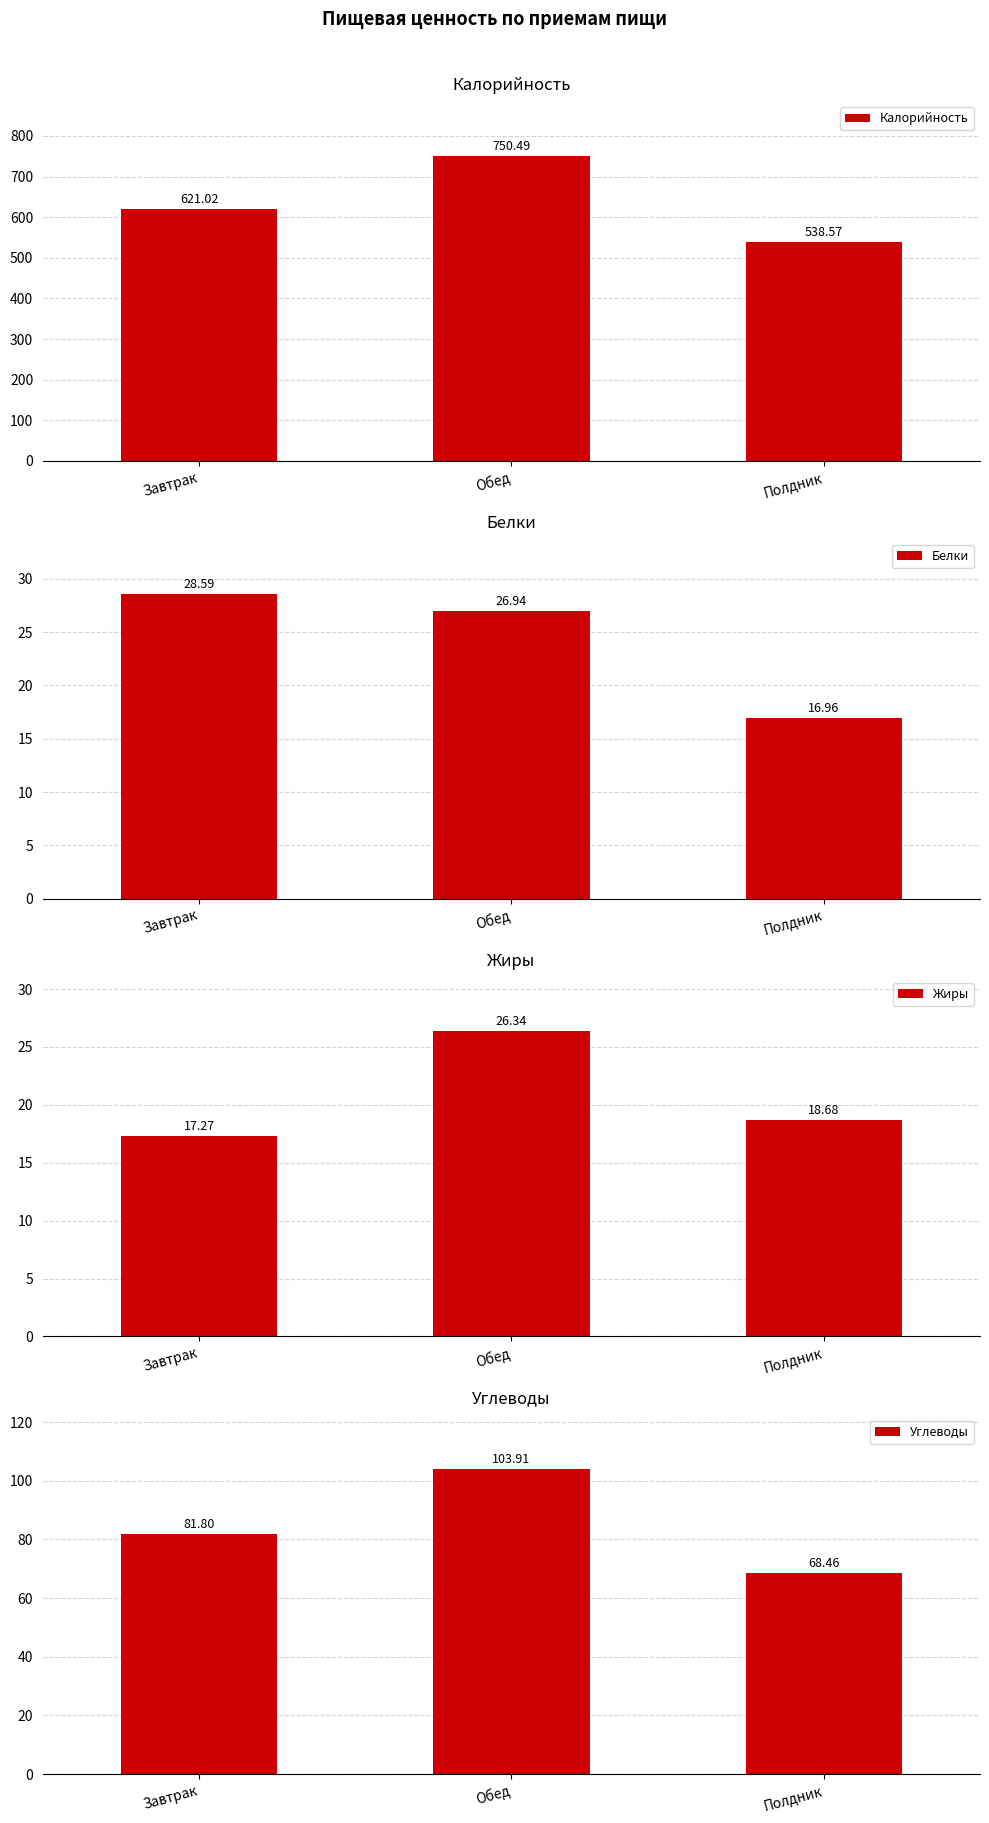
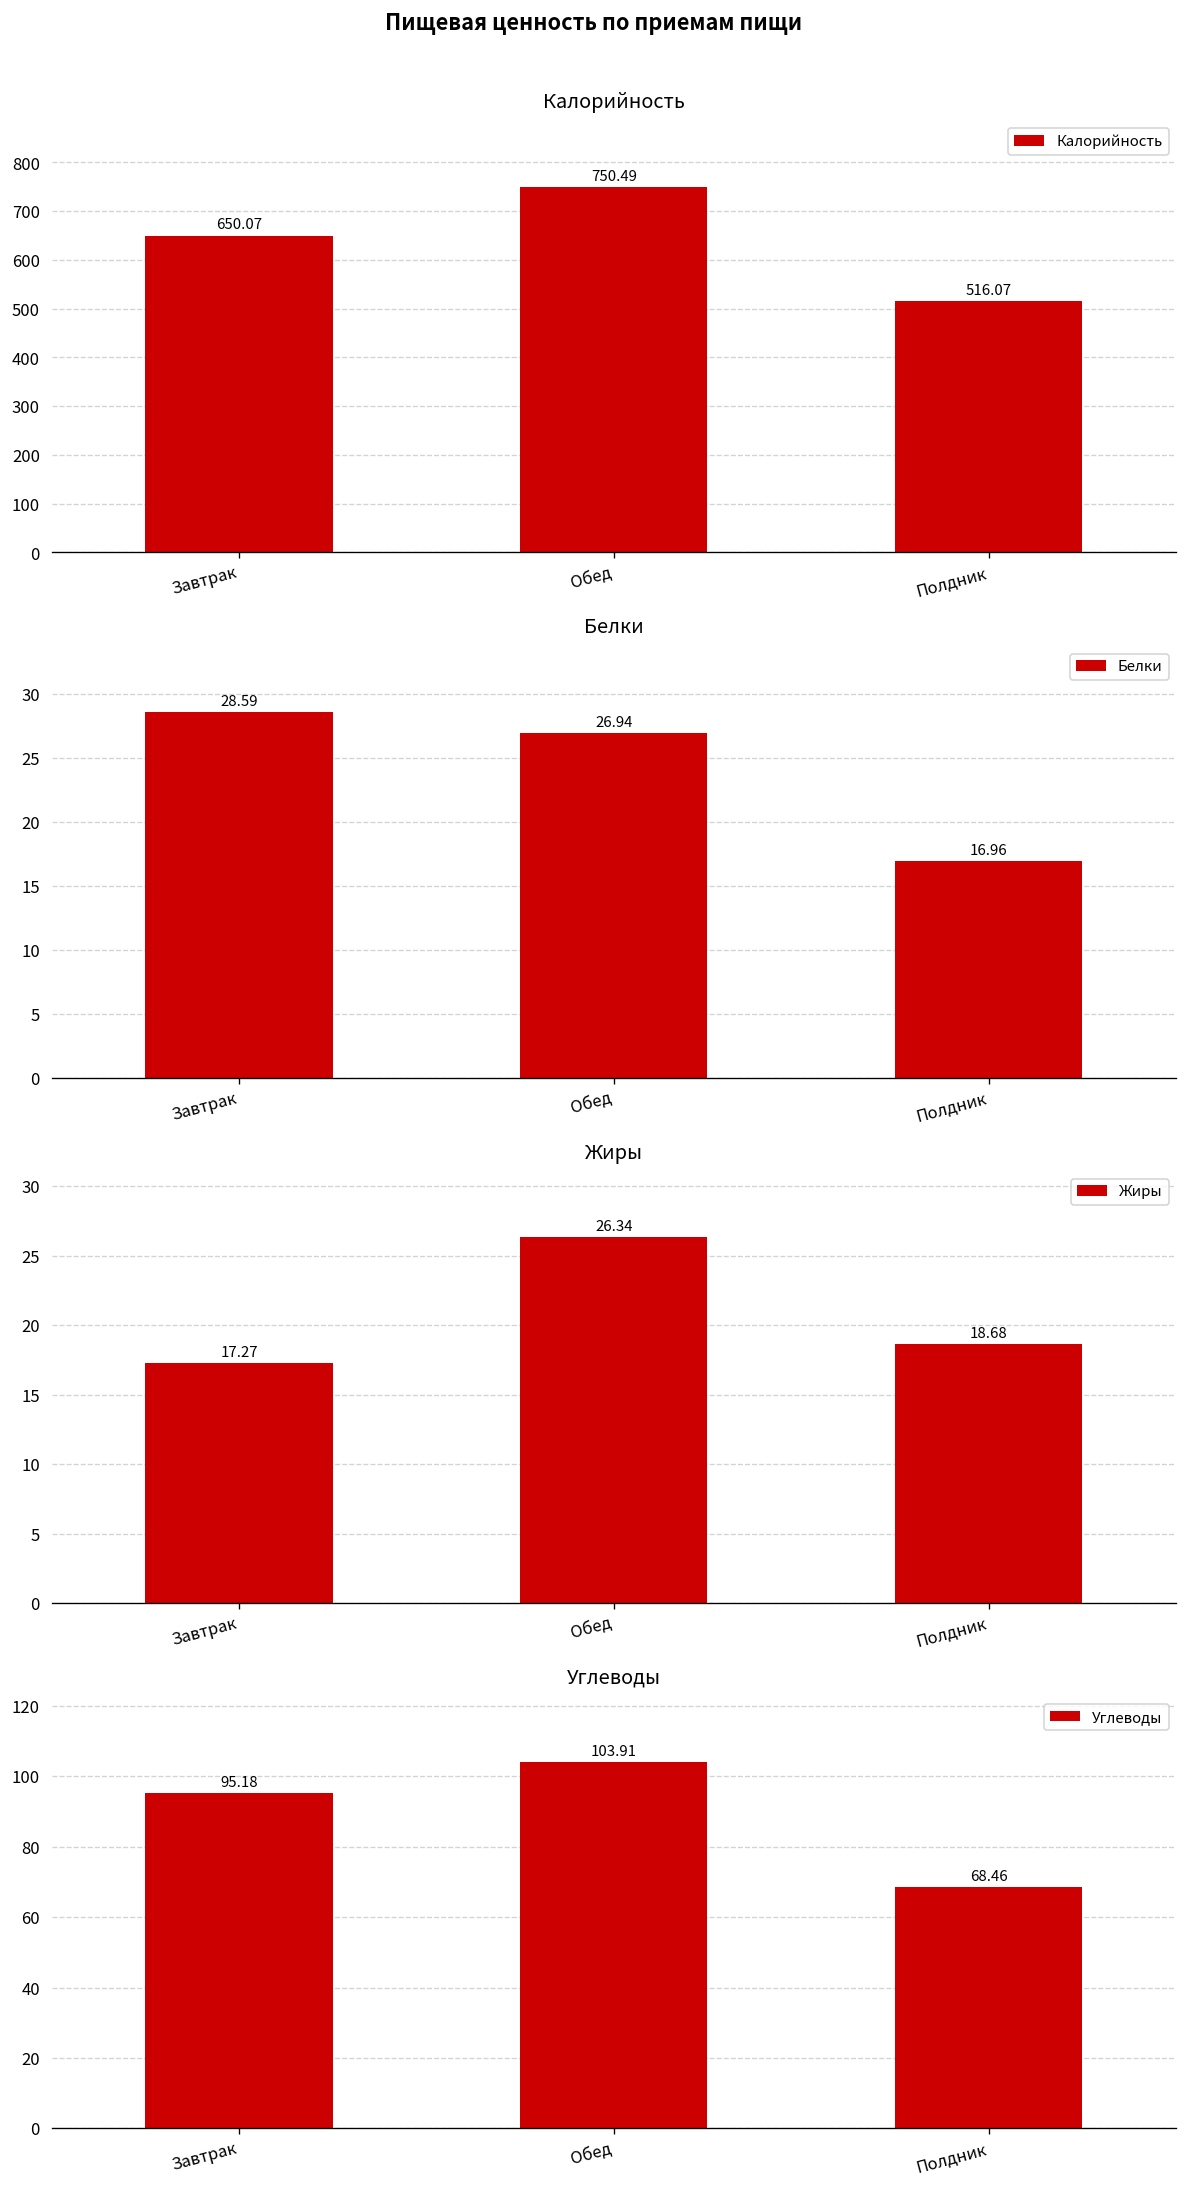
Калорийность, Завтрак: 621.02 -> 650.07
Калорийность, Полдник: 538.57 -> 516.07
Углеводы, Завтрак: 81.80 -> 95.18
